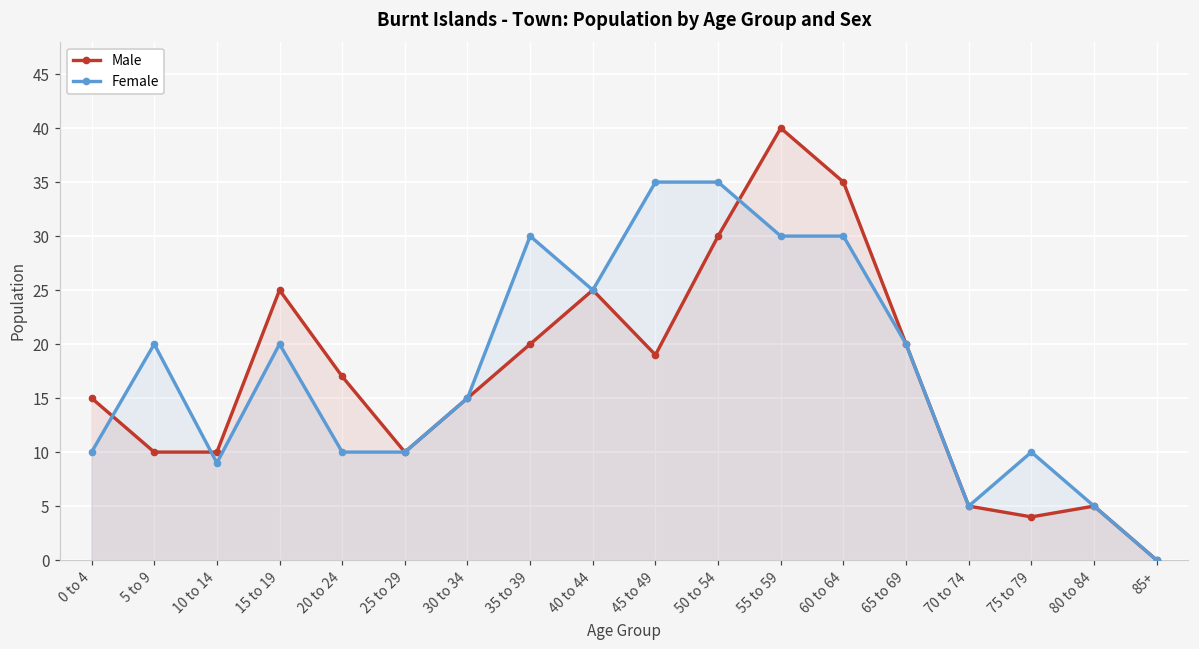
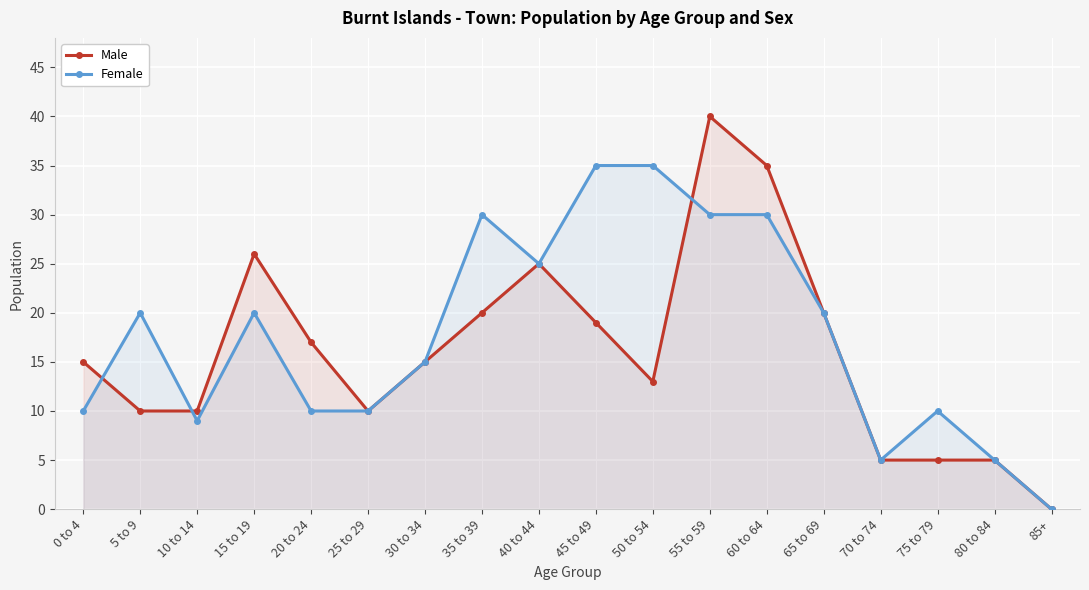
Male, 15 to 19: 25 -> 26
Male, 50 to 54: 30 -> 13
Male, 75 to 79: 4 -> 5
